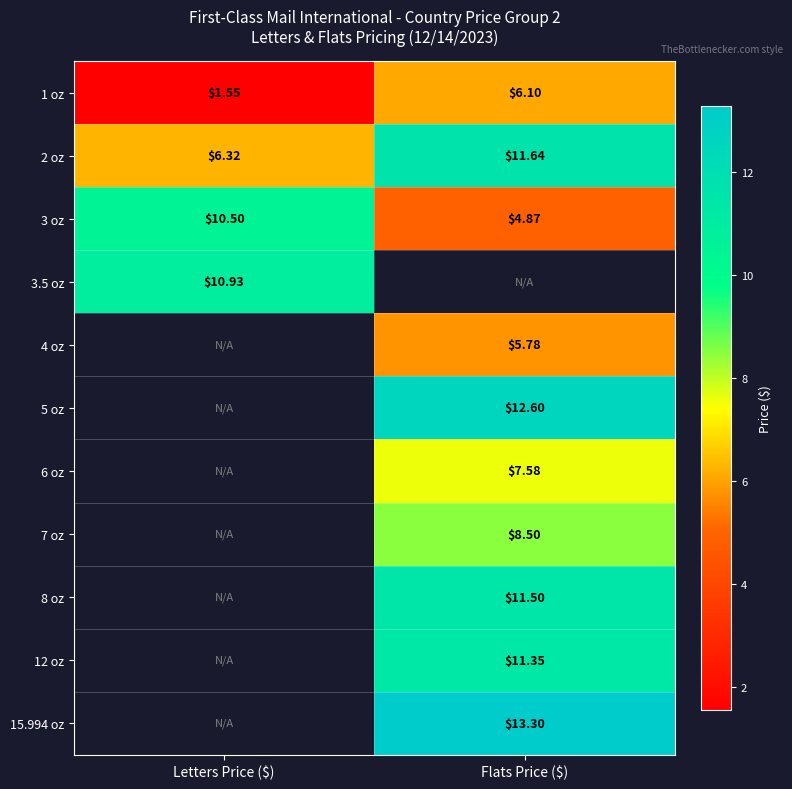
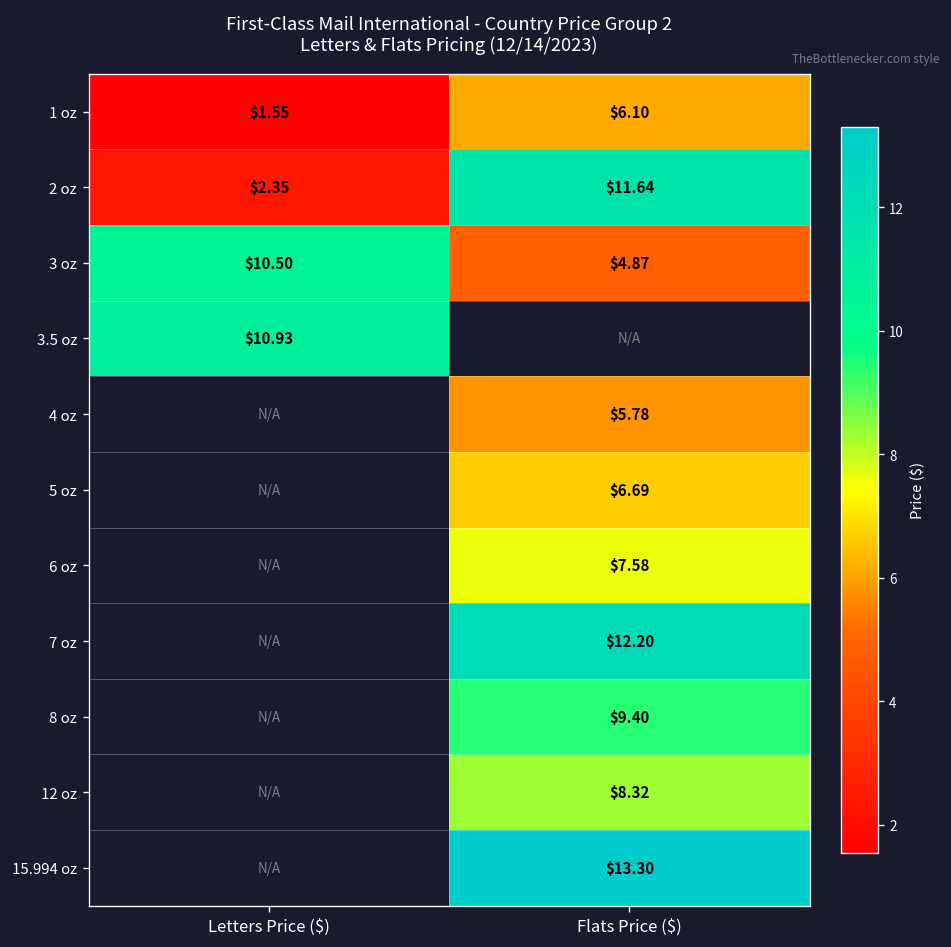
2 oz, Letters Price ($): $6.32 -> $2.35
5 oz, Flats Price ($): $12.60 -> $6.69
7 oz, Flats Price ($): $8.50 -> $12.20
8 oz, Flats Price ($): $11.50 -> $9.40
12 oz, Flats Price ($): $11.35 -> $8.32
